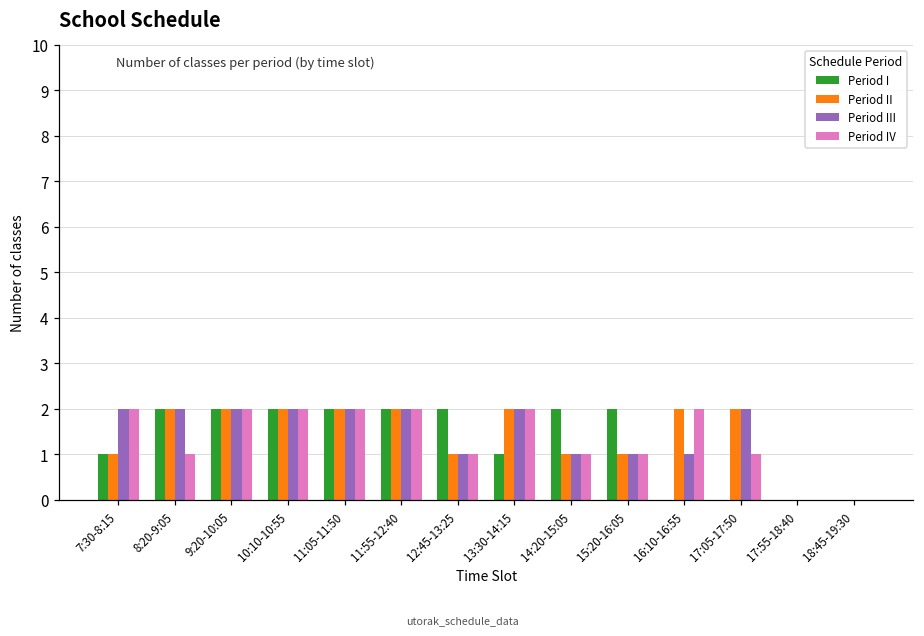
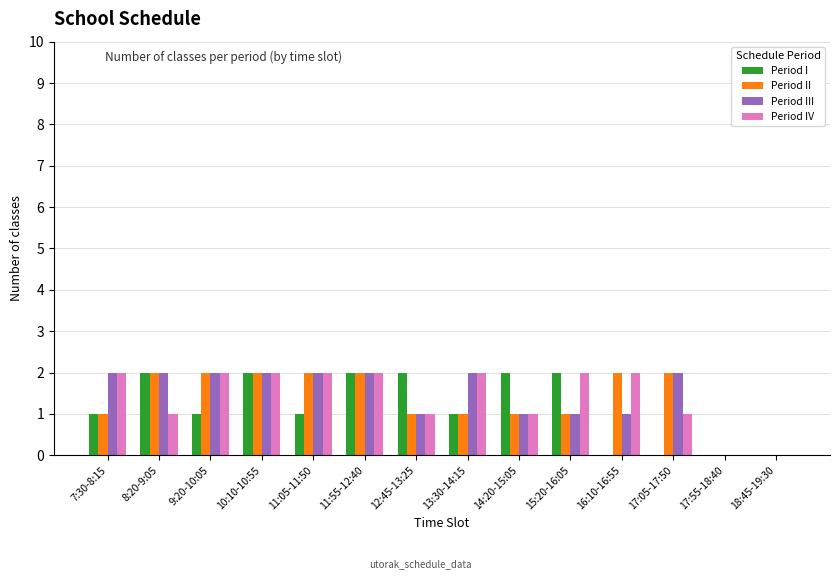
Period I, 9:20-10:05: 2 -> 1
Period I, 11:05-11:50: 2 -> 1
Period II, 13:30-14:15: 2 -> 1
Period IV, 15:20-16:05: 1 -> 2
